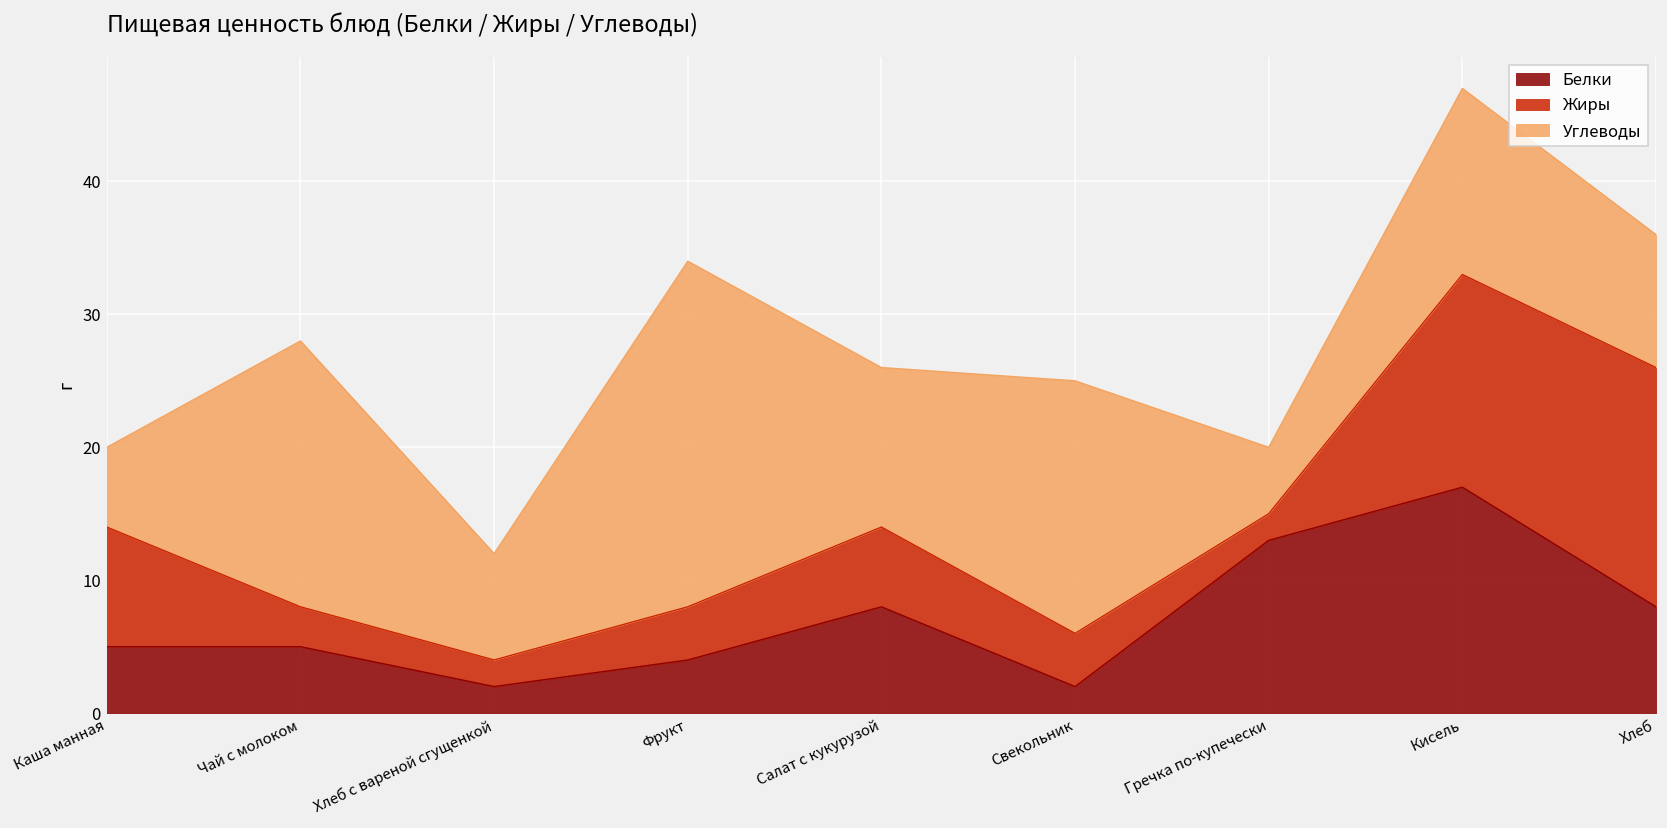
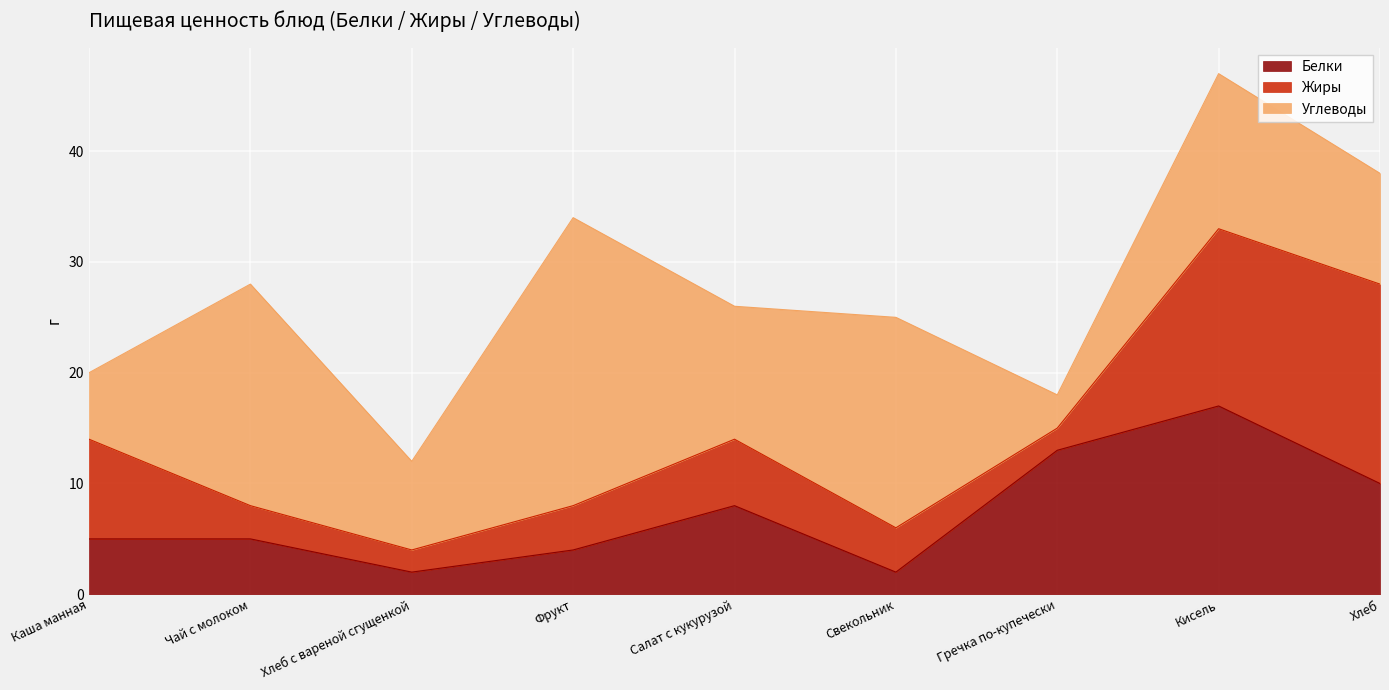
Углеводы, Гречка по-купечески: 5 -> 3
Белки, Хлеб: 8 -> 10
